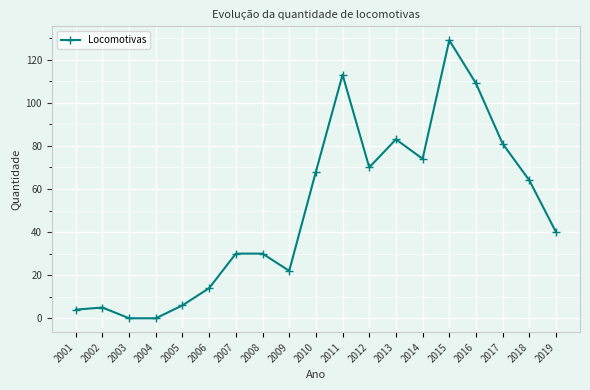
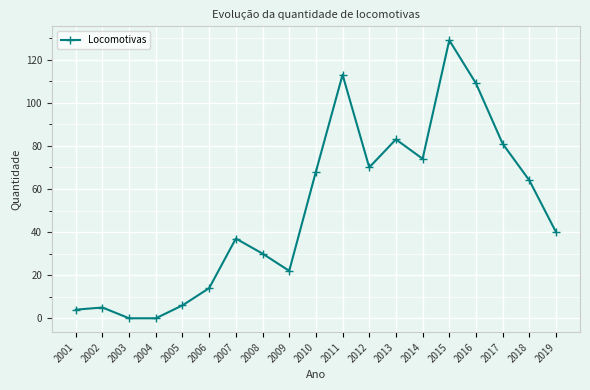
2007: 30 -> 37
